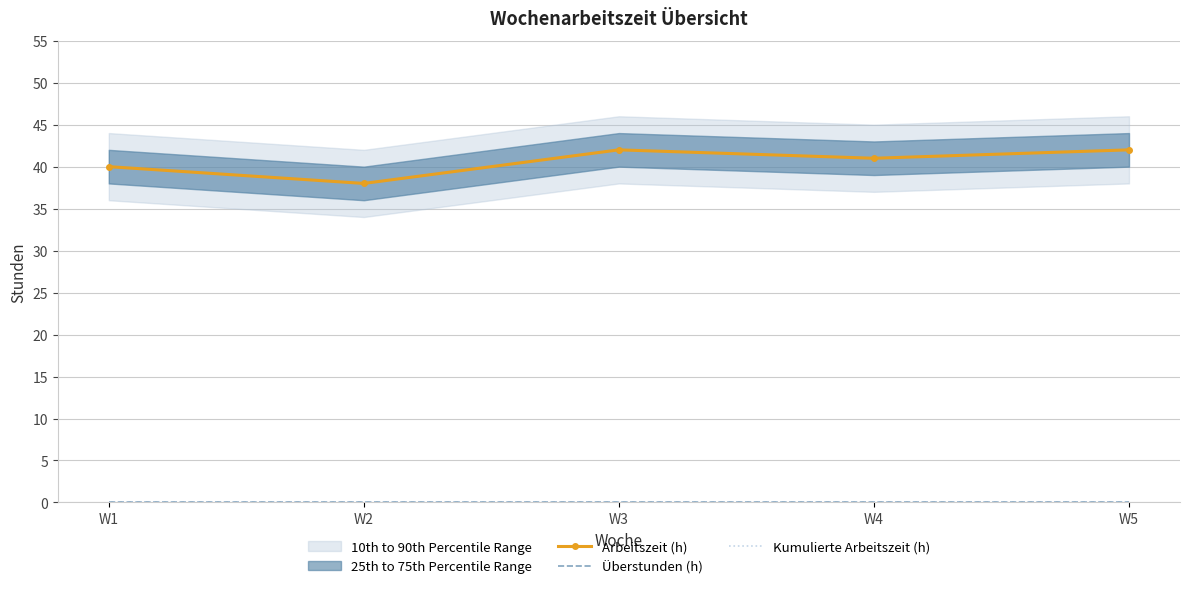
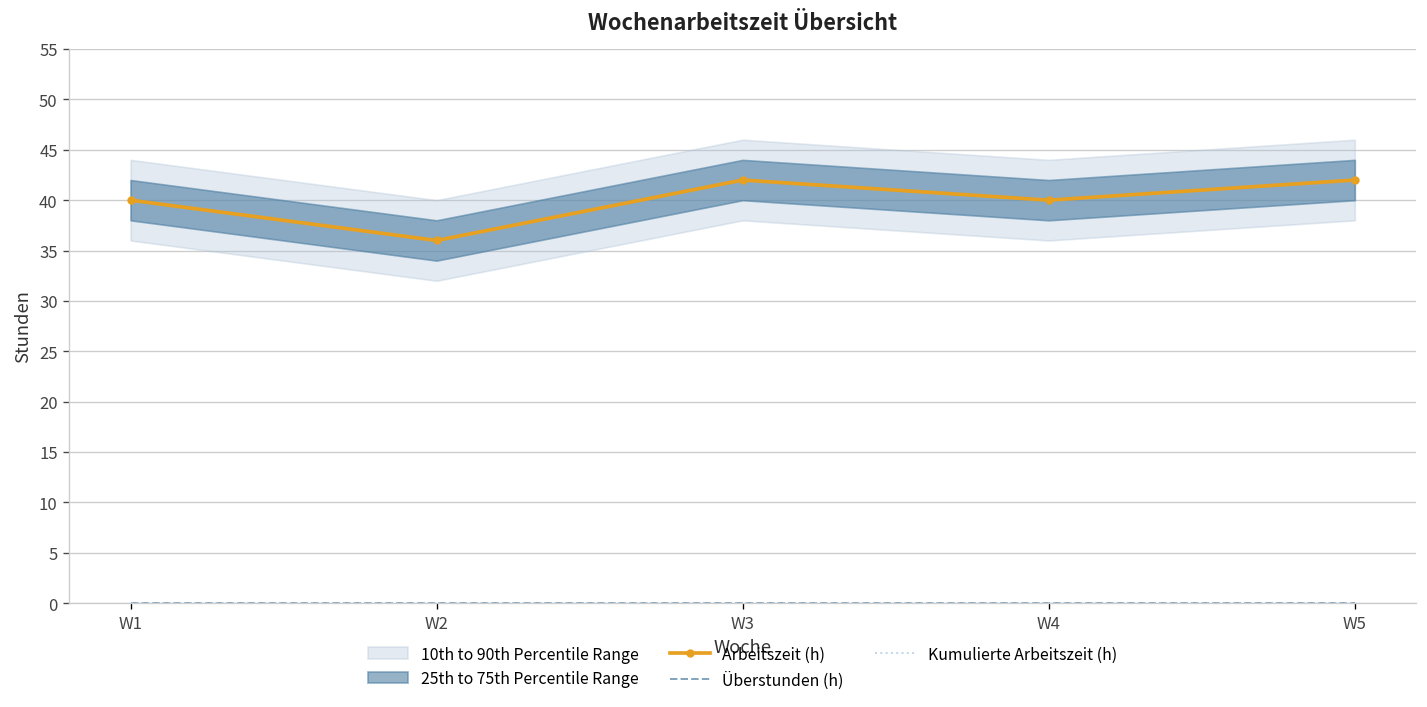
Arbeitszeit (h), W2: 38 -> 36
Arbeitszeit (h), W4: 41 -> 40
